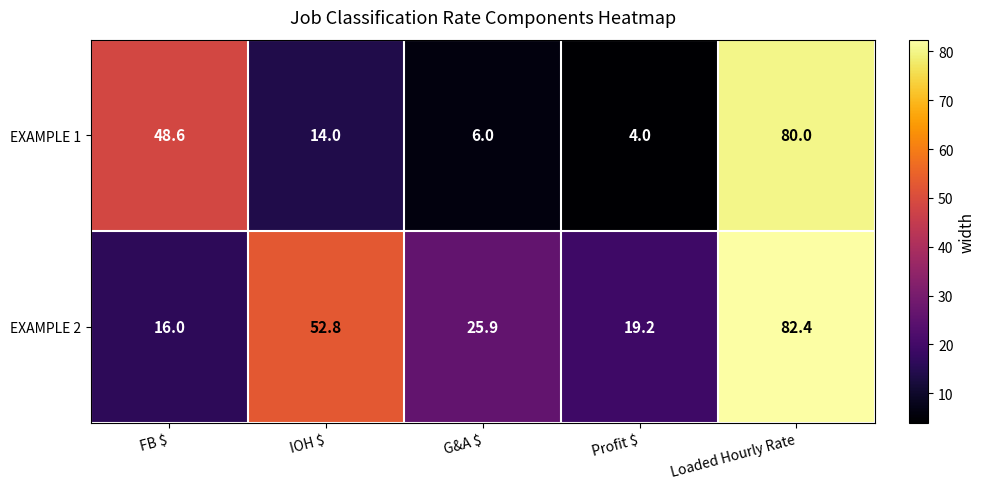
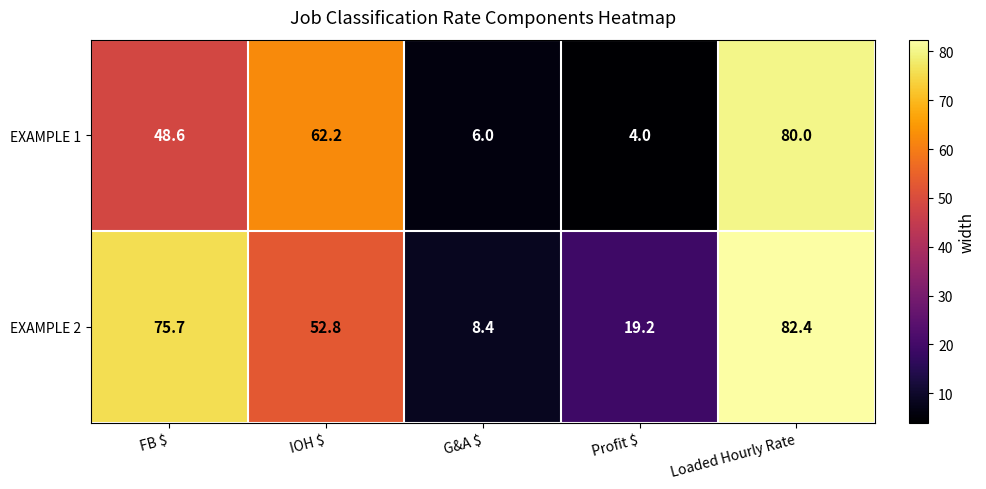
EXAMPLE 1, IOH $: 14.0 -> 62.2
EXAMPLE 2, FB $: 16.0 -> 75.7
EXAMPLE 2, G&A $: 25.9 -> 8.4
